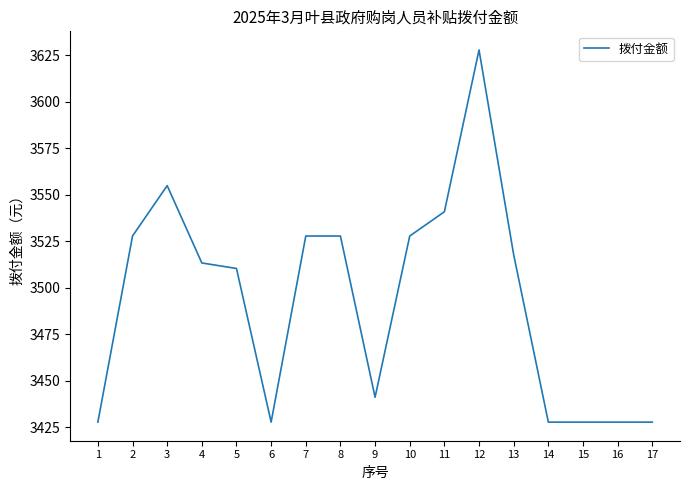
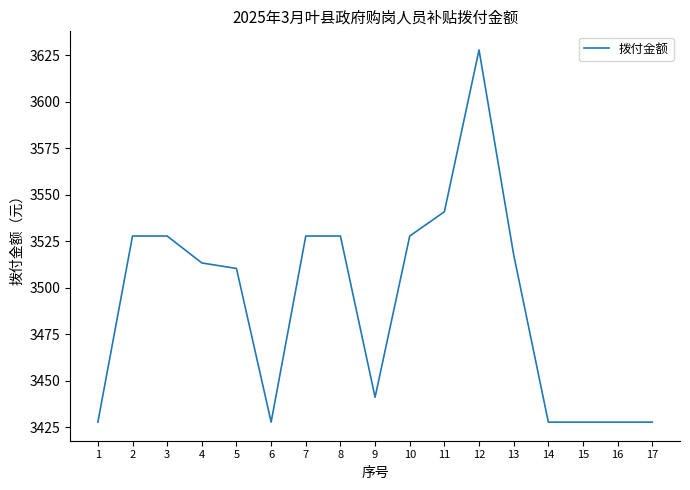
3: 3555 -> 3528
